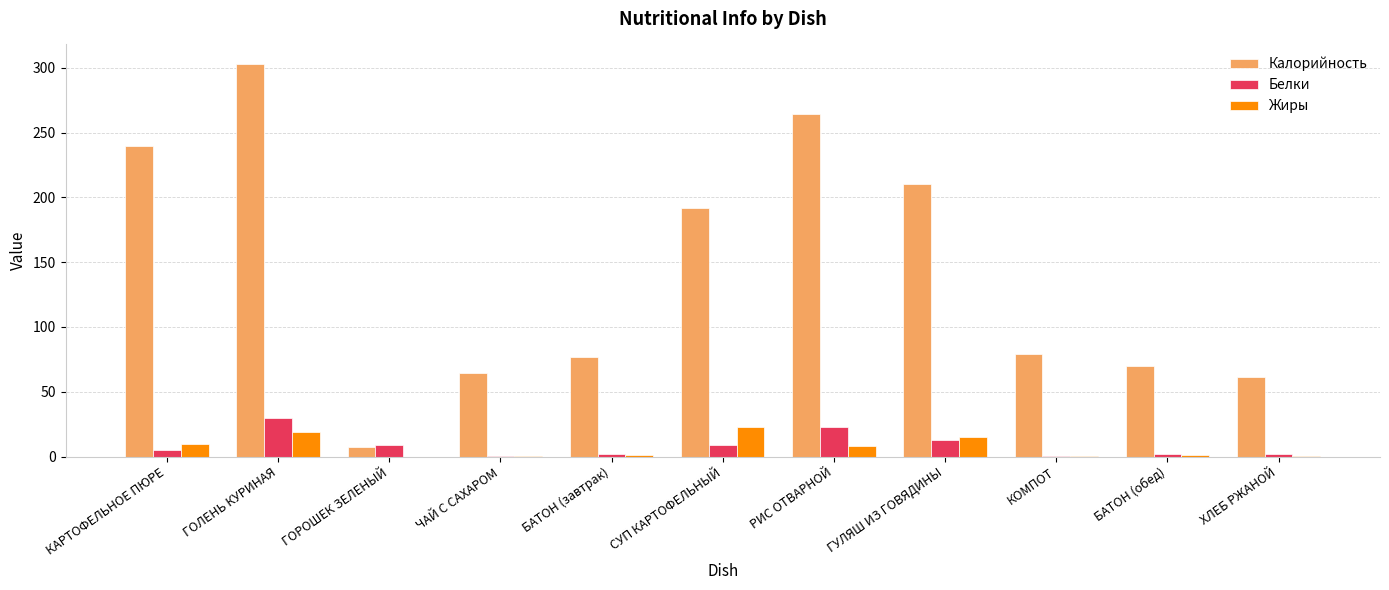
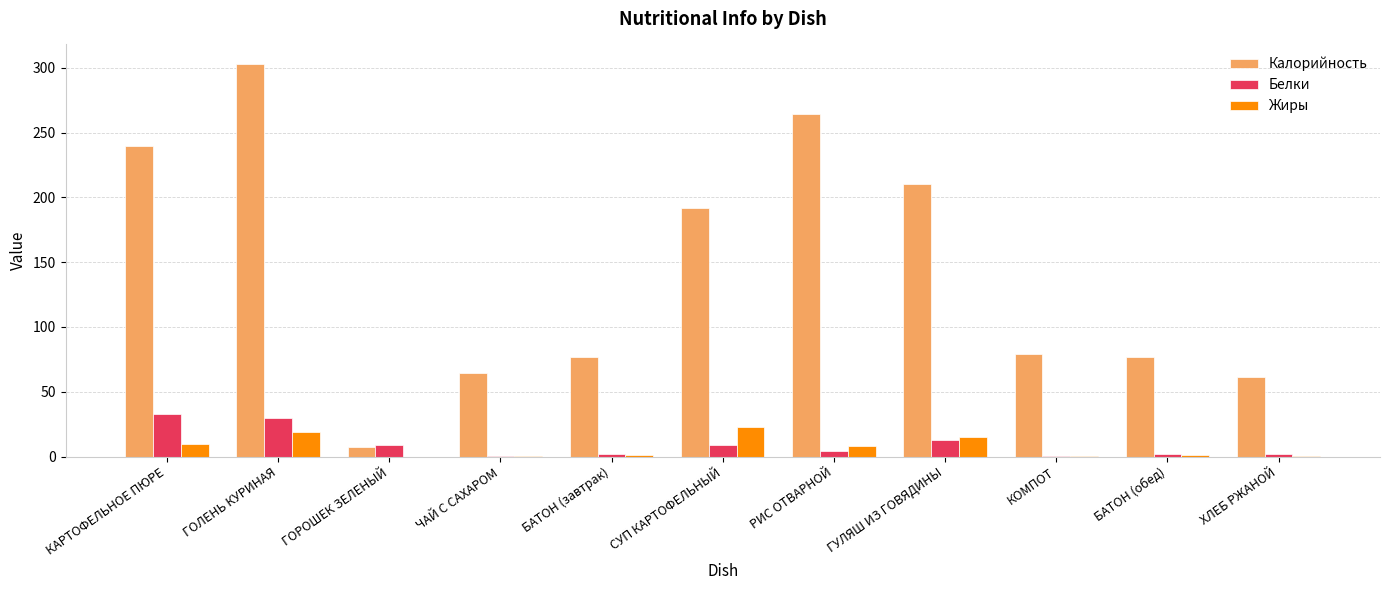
Белки, КАРТОФЕЛЬНОЕ ПЮРЕ: 5 -> 33
Белки, РИС ОТВАРНОЙ: 23 -> 4
Калорийность, БАТОН (обед): 70 -> 77
